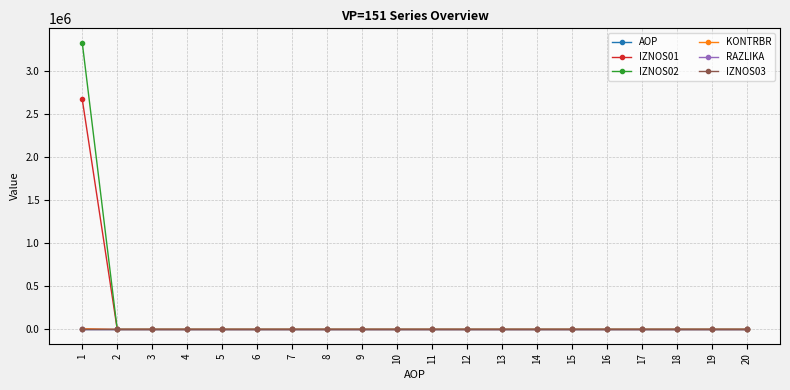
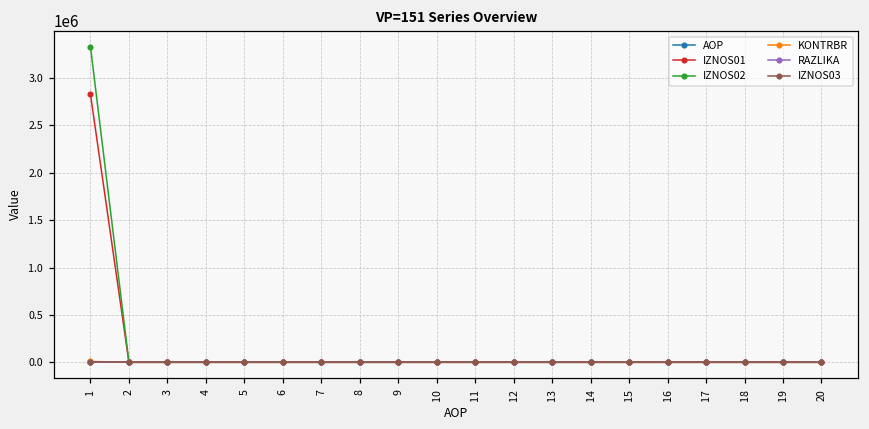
IZNOS01, 1: 2700000 -> 2800000
